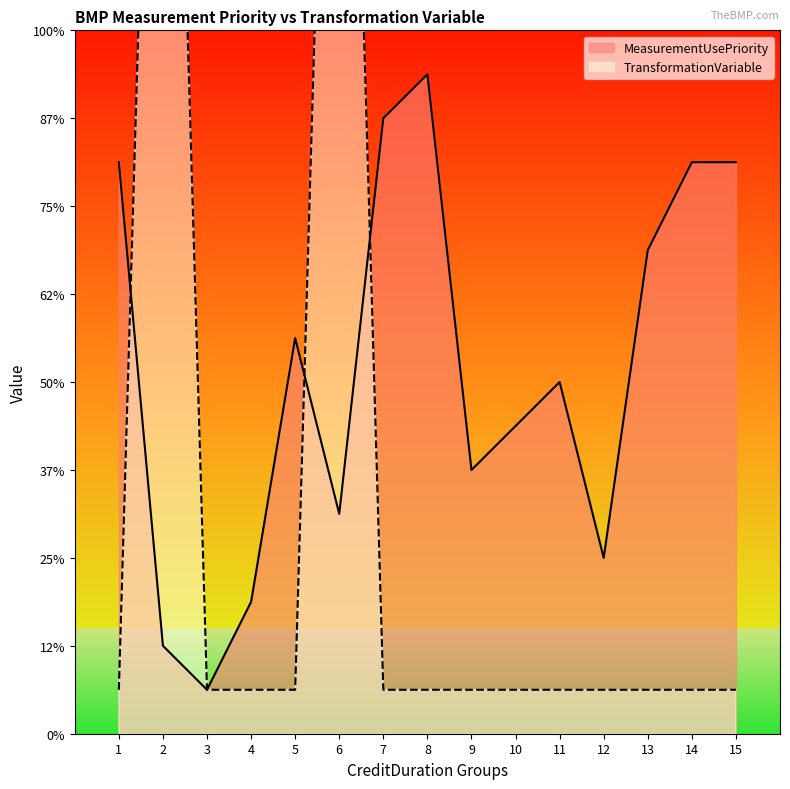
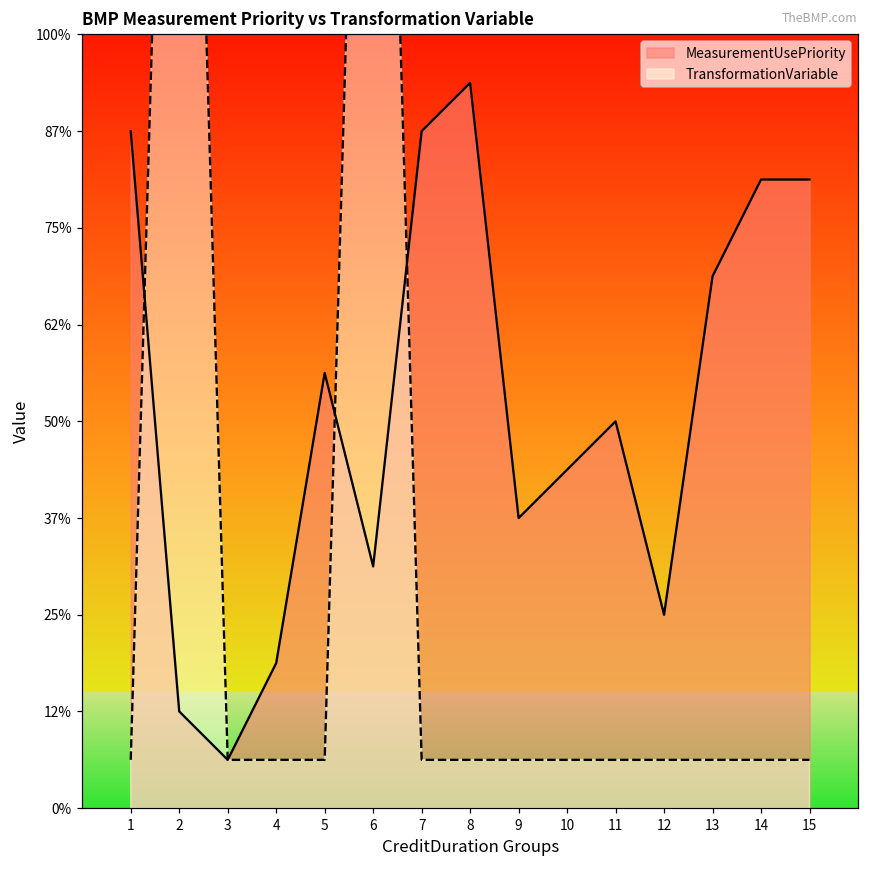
MeasurementUsePriority, 1: 81% -> 88%
